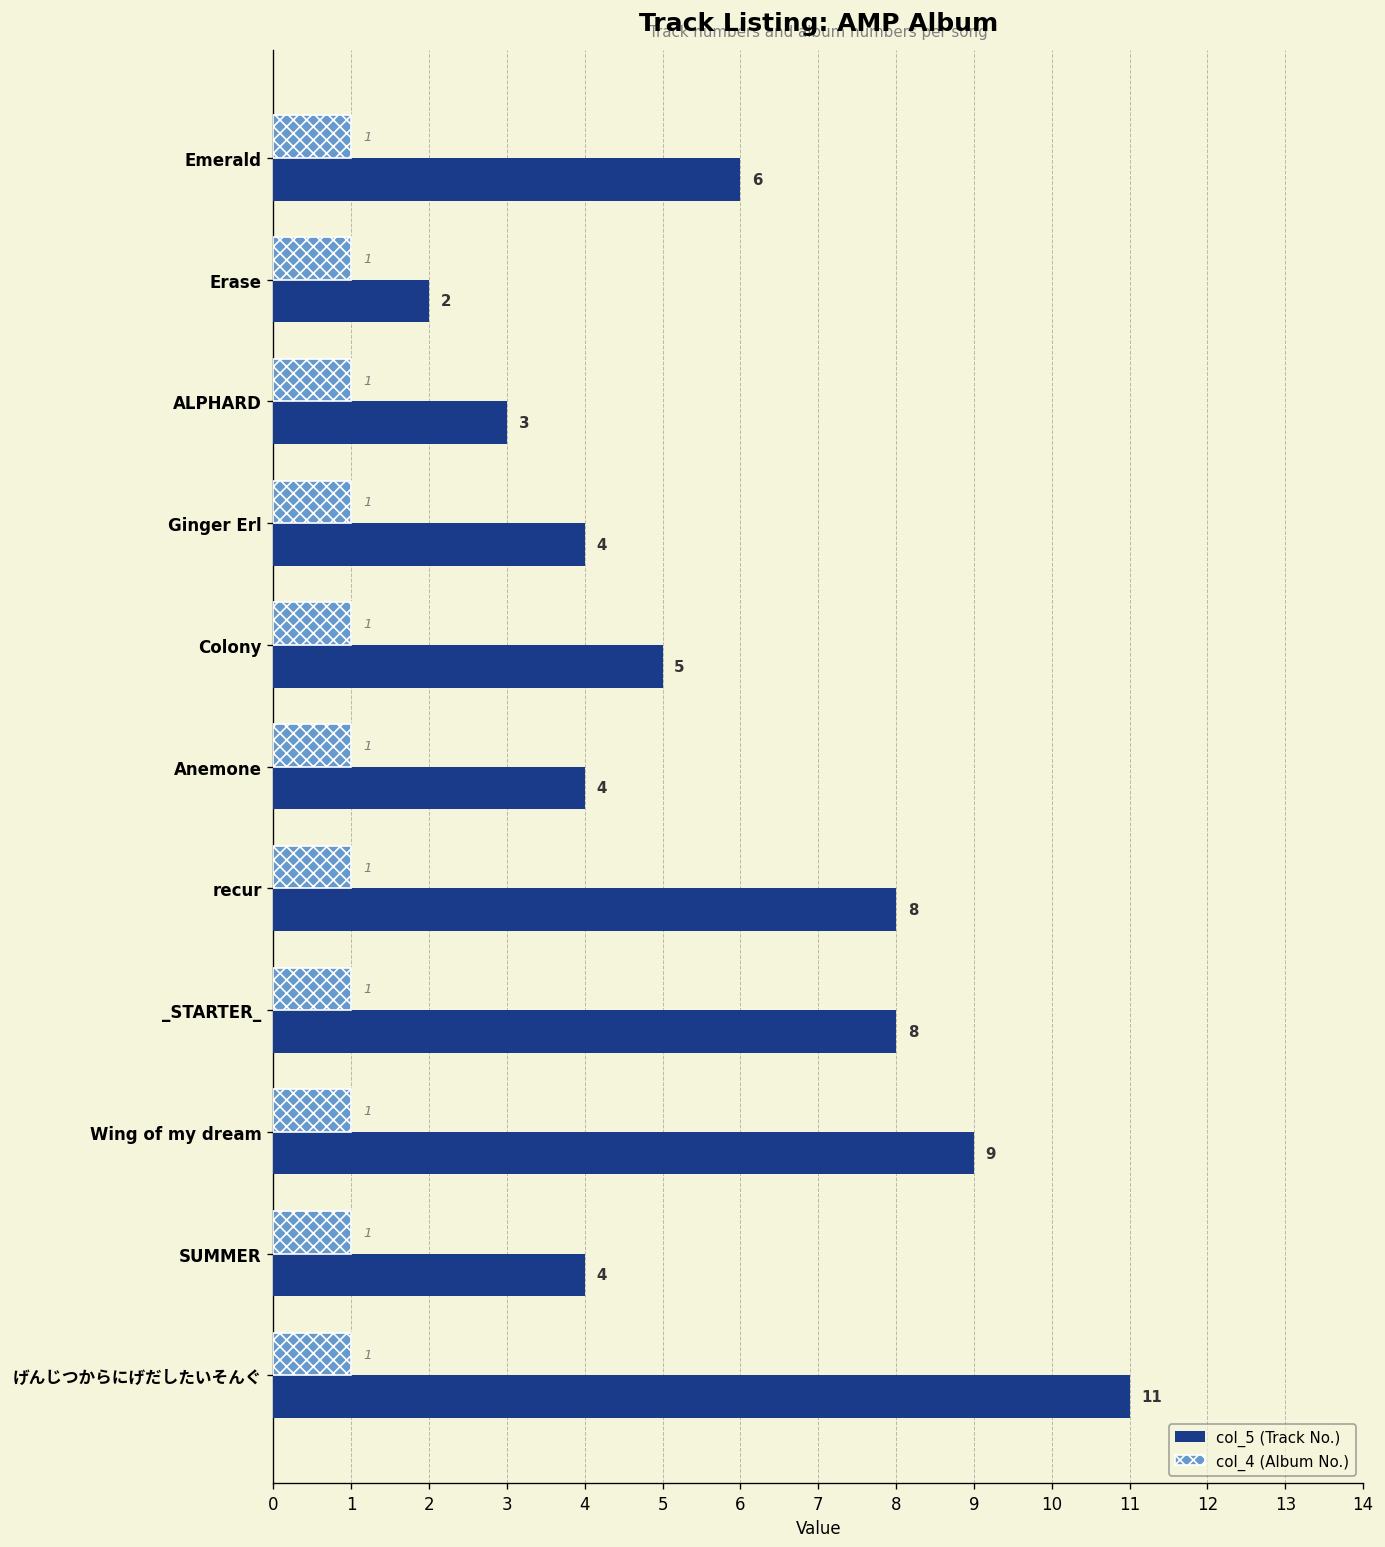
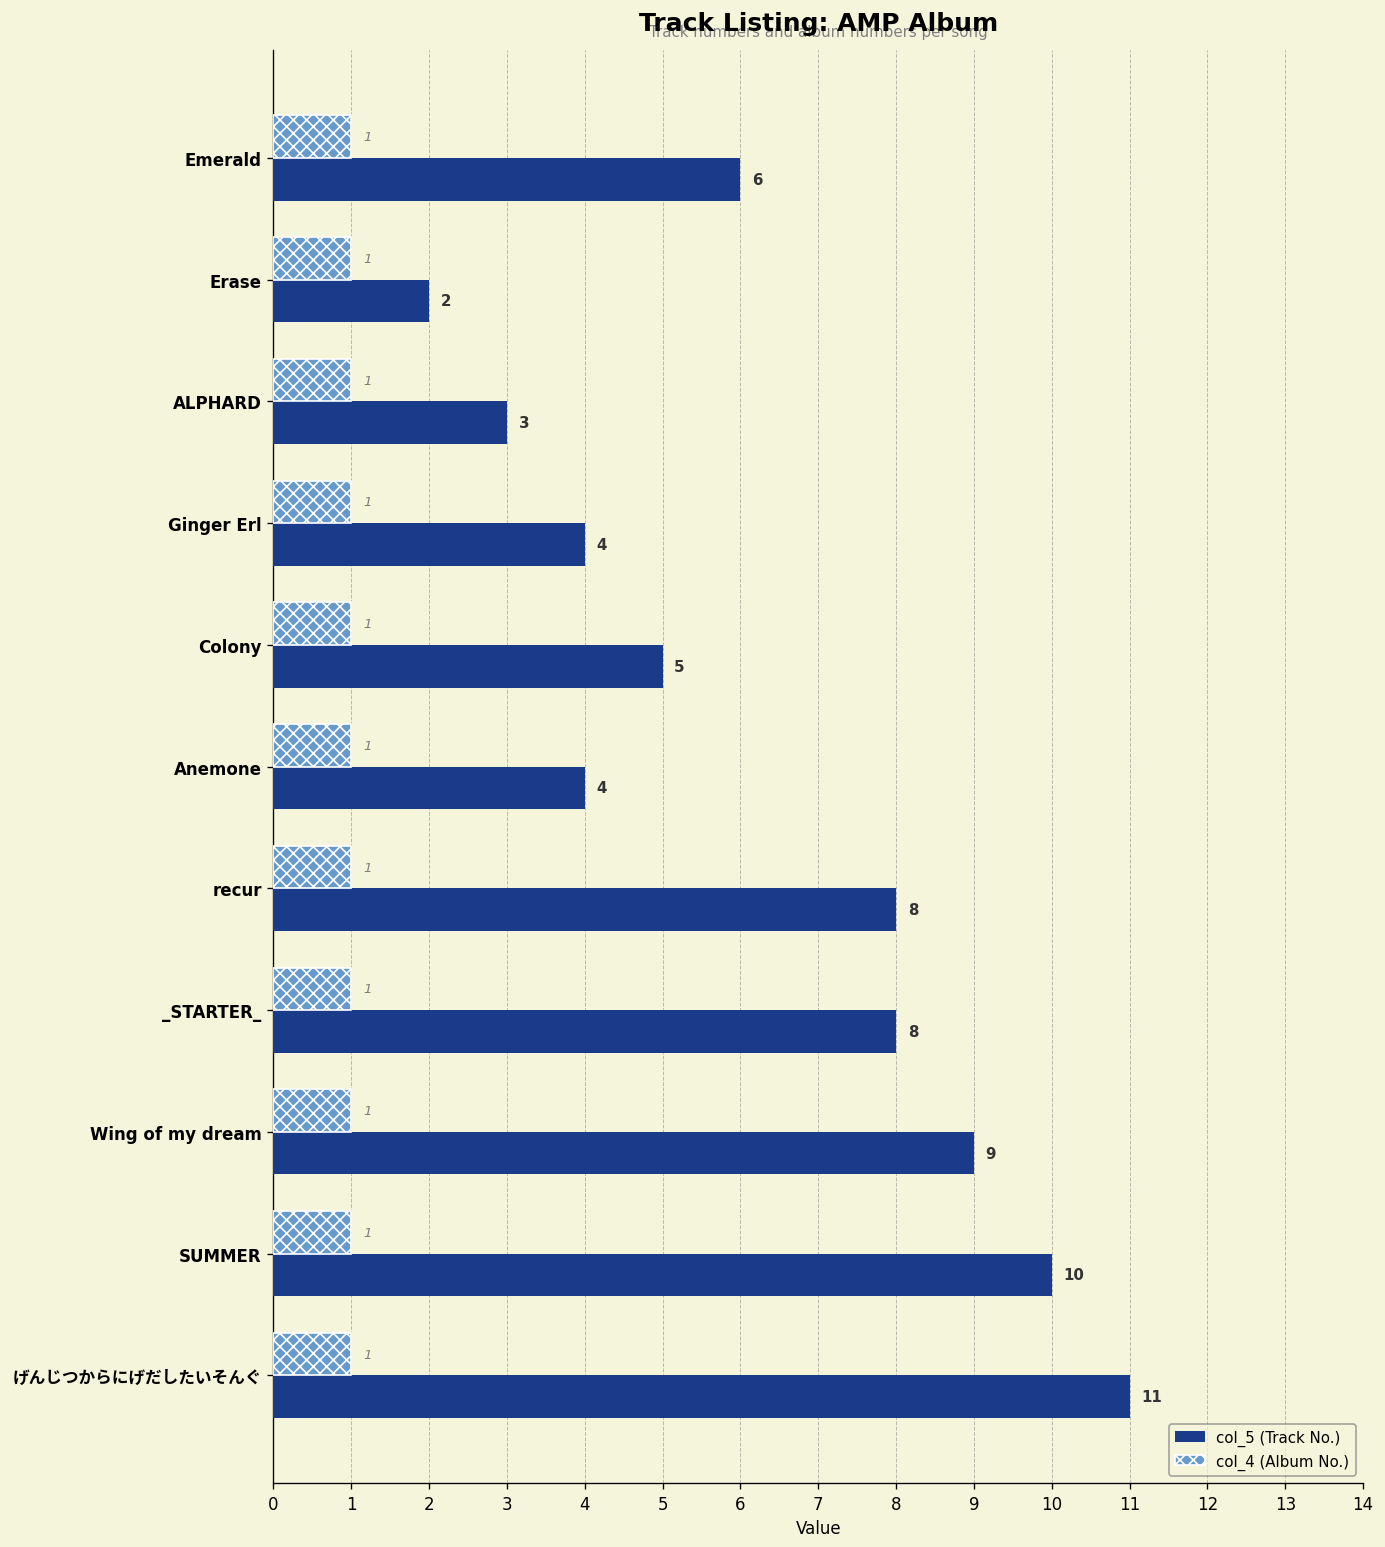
col_5 (Track No.), SUMMER: 4 -> 10
